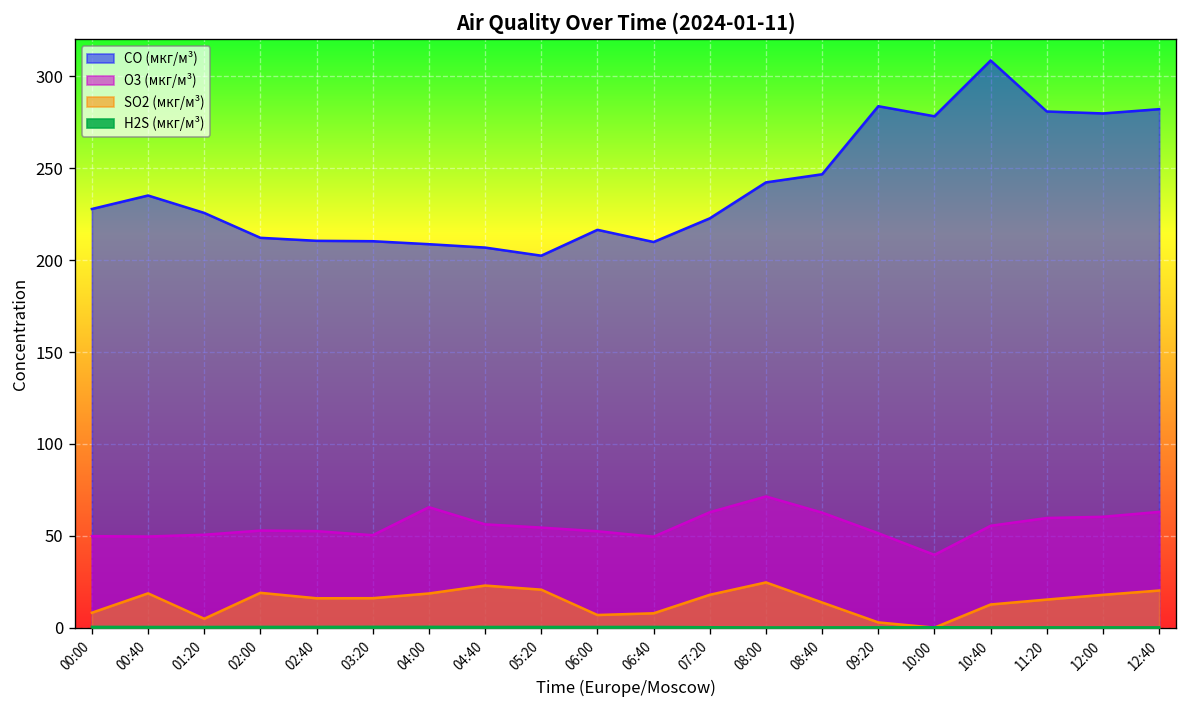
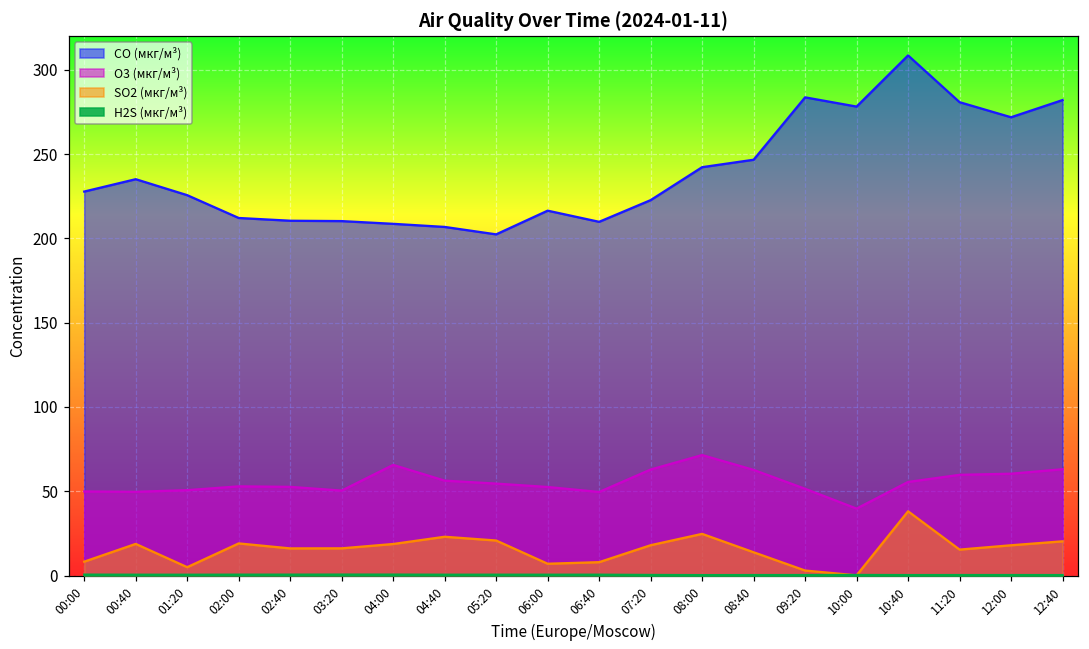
SO2 (мкг/м³), 10:40: 13 -> 38
CO (мкг/м³), 12:00: 280 -> 272
